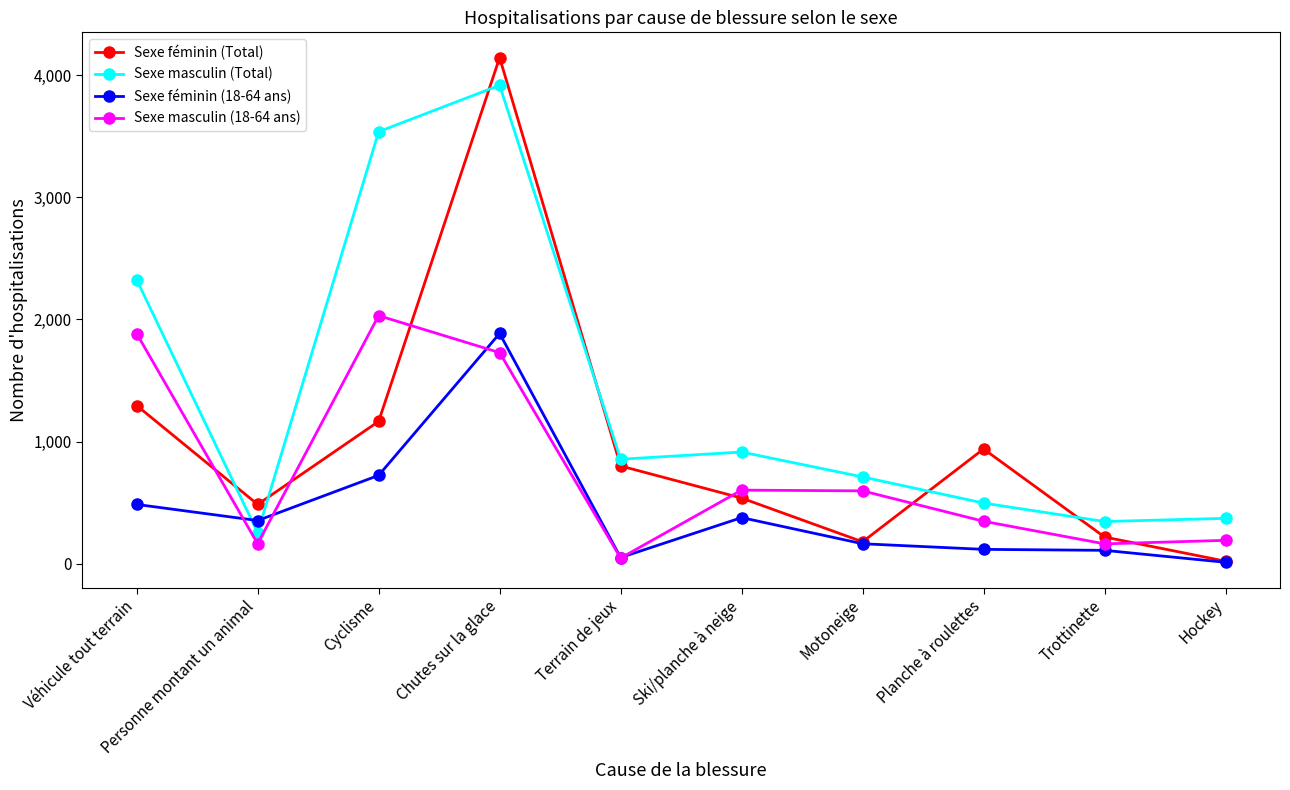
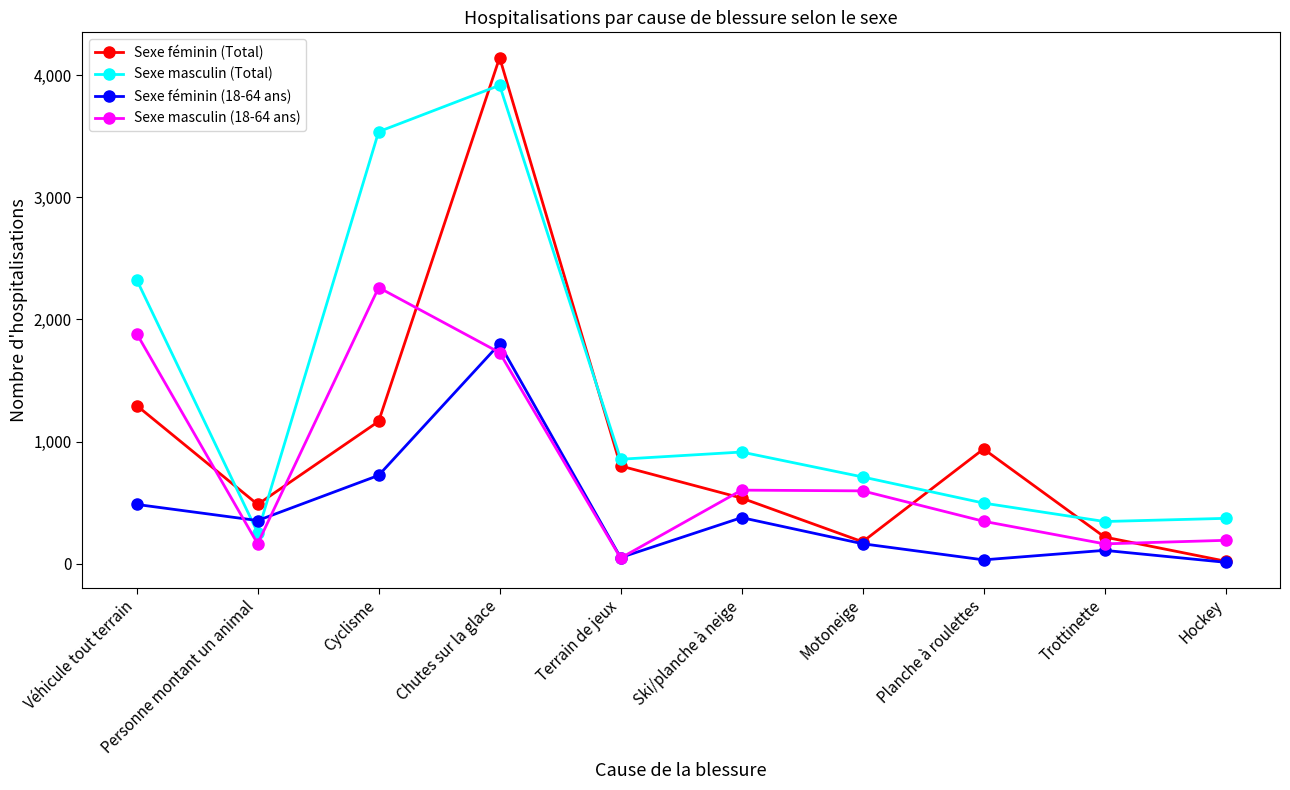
Sexe masculin (18-64 ans), Cyclisme: 2,030 -> 2,260
Sexe féminin (18-64 ans), Chutes sur la glace: 1,890 -> 1,800
Sexe féminin (18-64 ans), Planche à roulettes: 120 -> 30
